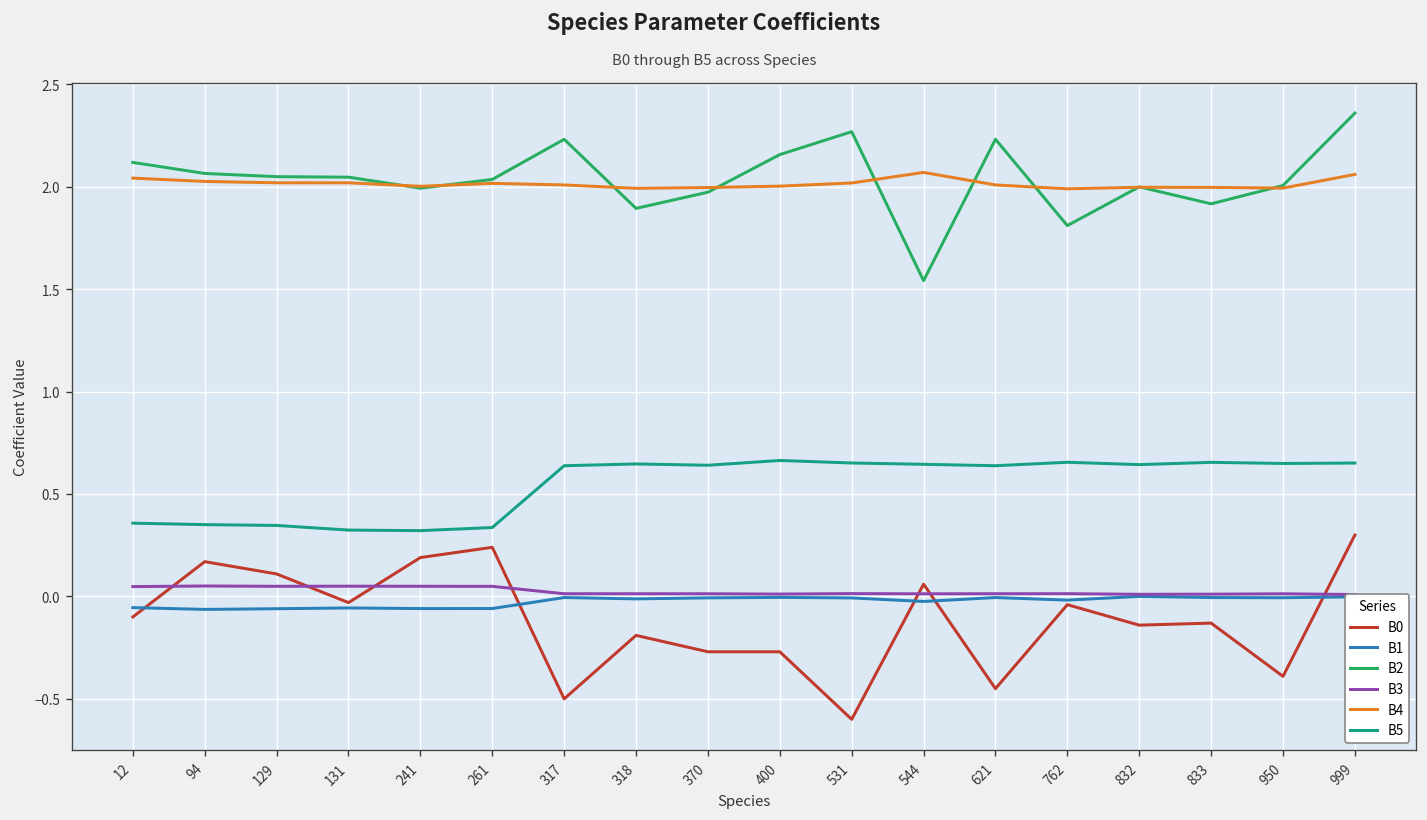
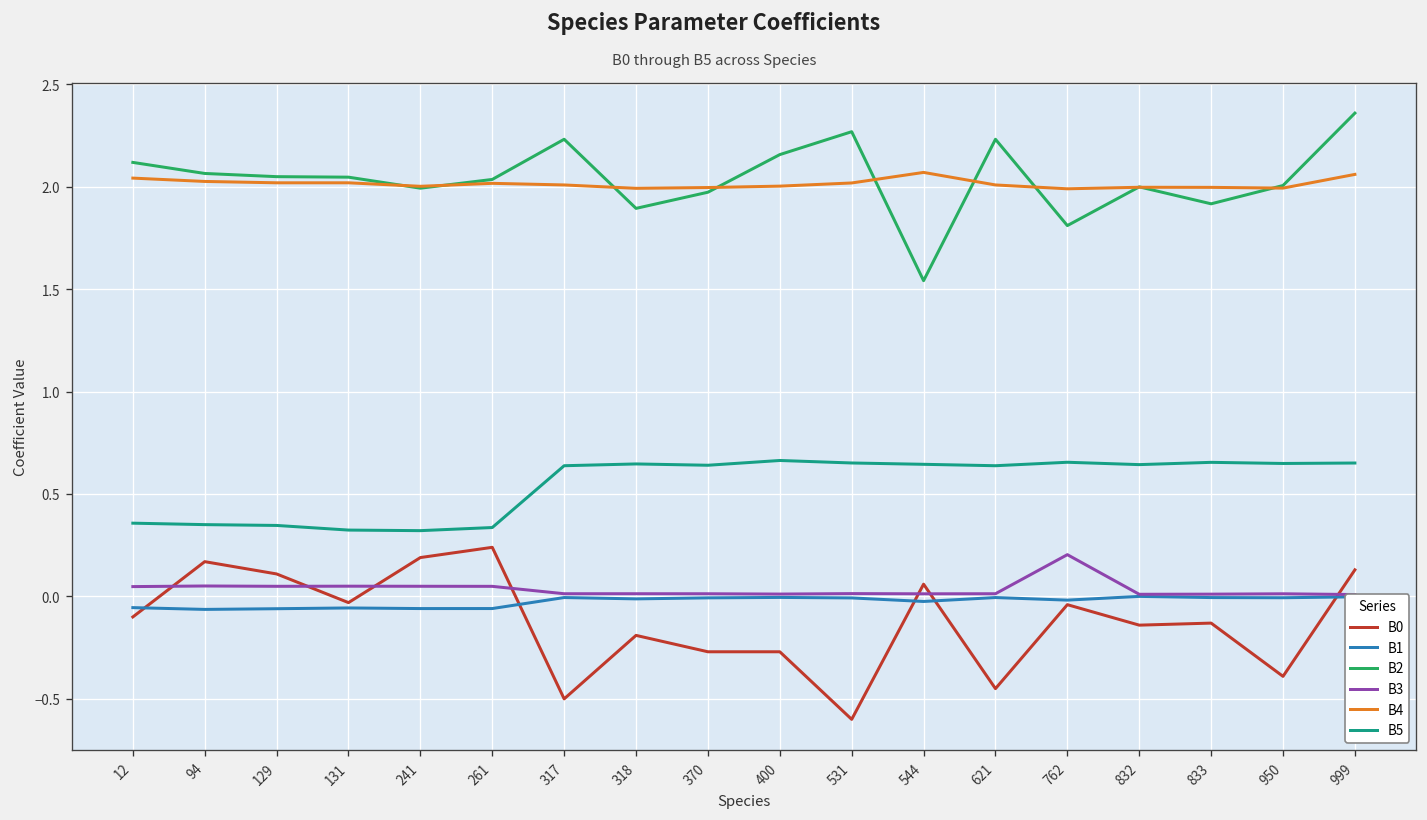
B3, 762: 0.01 -> 0.20
B0, 999: 0.30 -> 0.13
